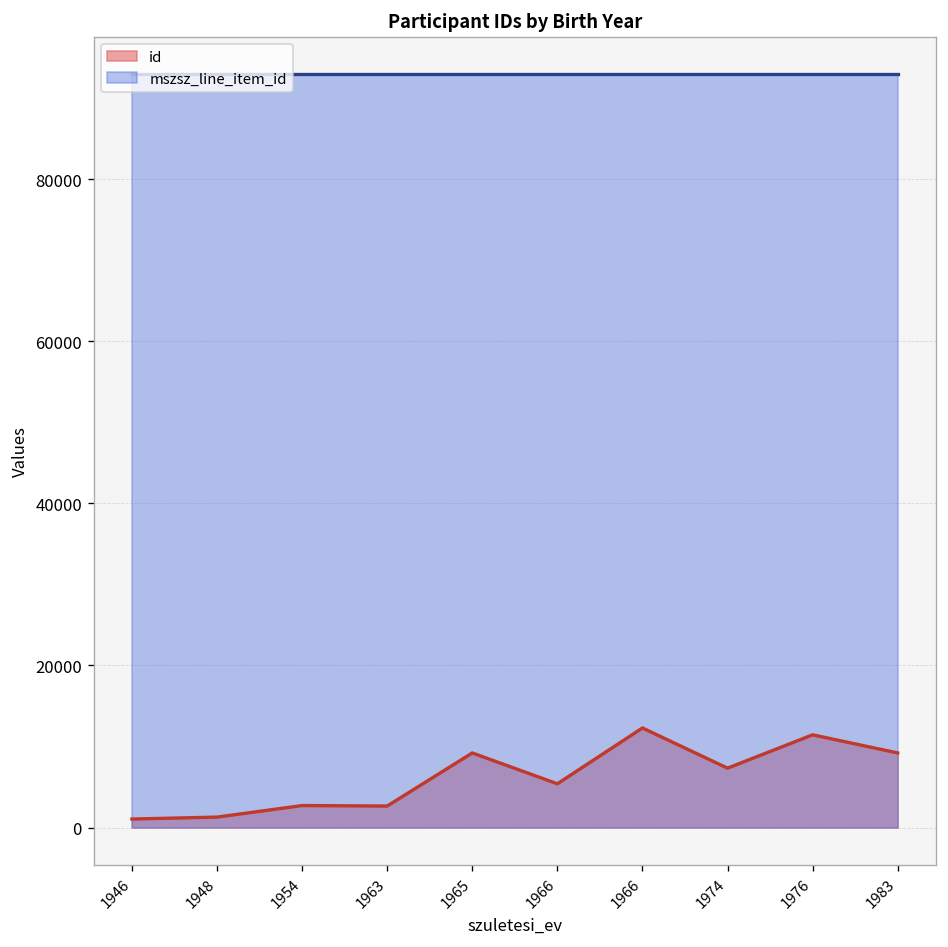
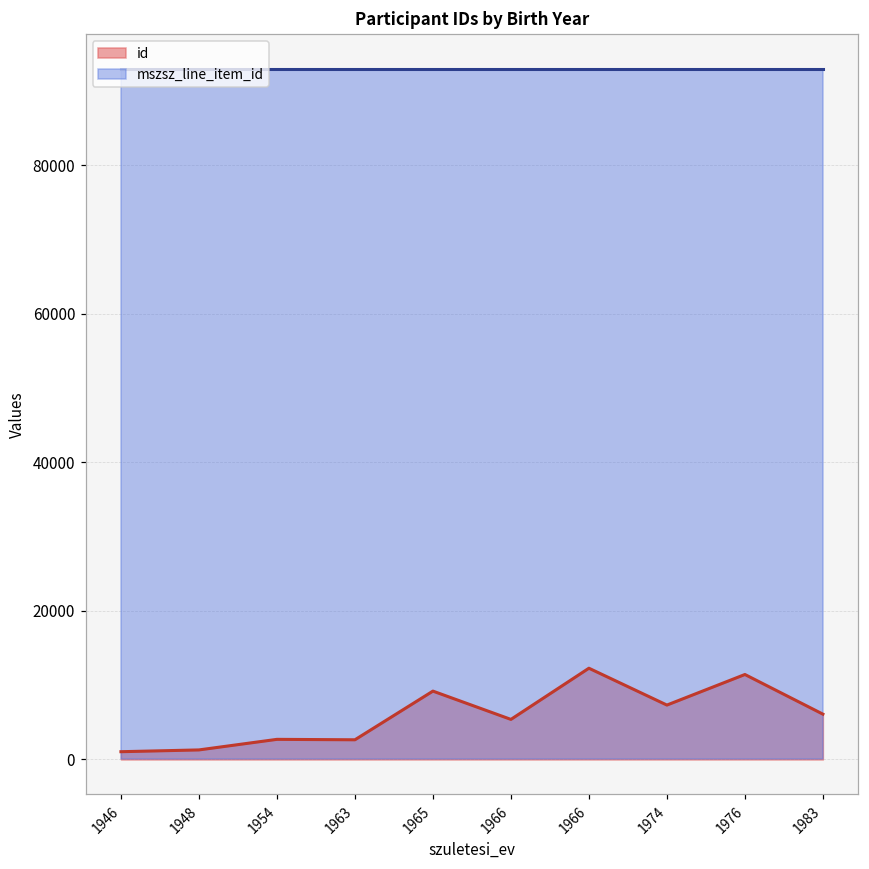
id, 1983: 9000 -> 6000
